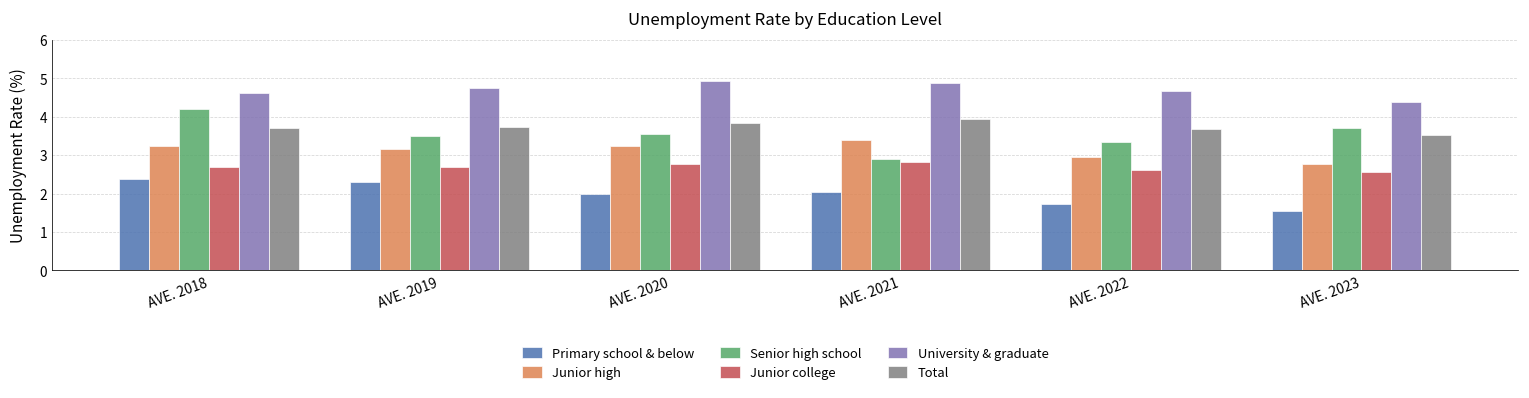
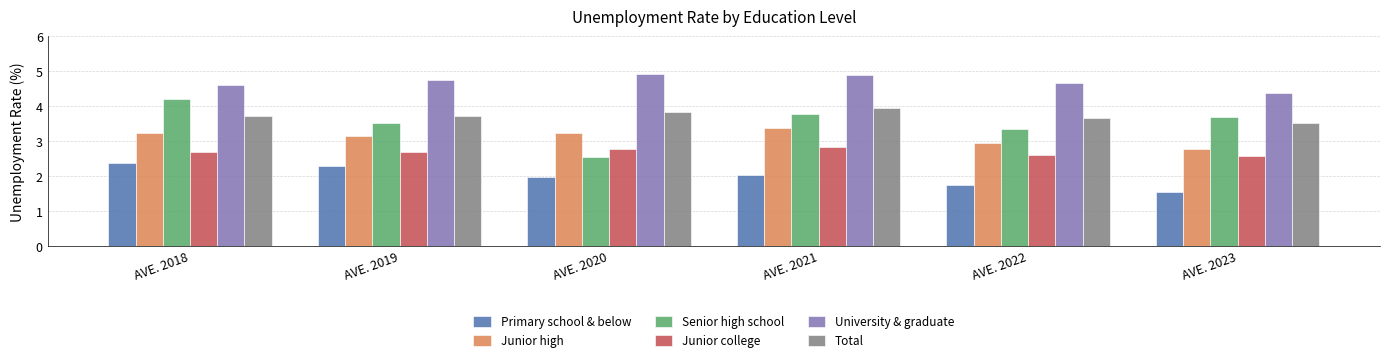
Senior high school, AVE. 2020: 3.6 -> 2.6
Senior high school, AVE. 2021: 2.9 -> 3.8
